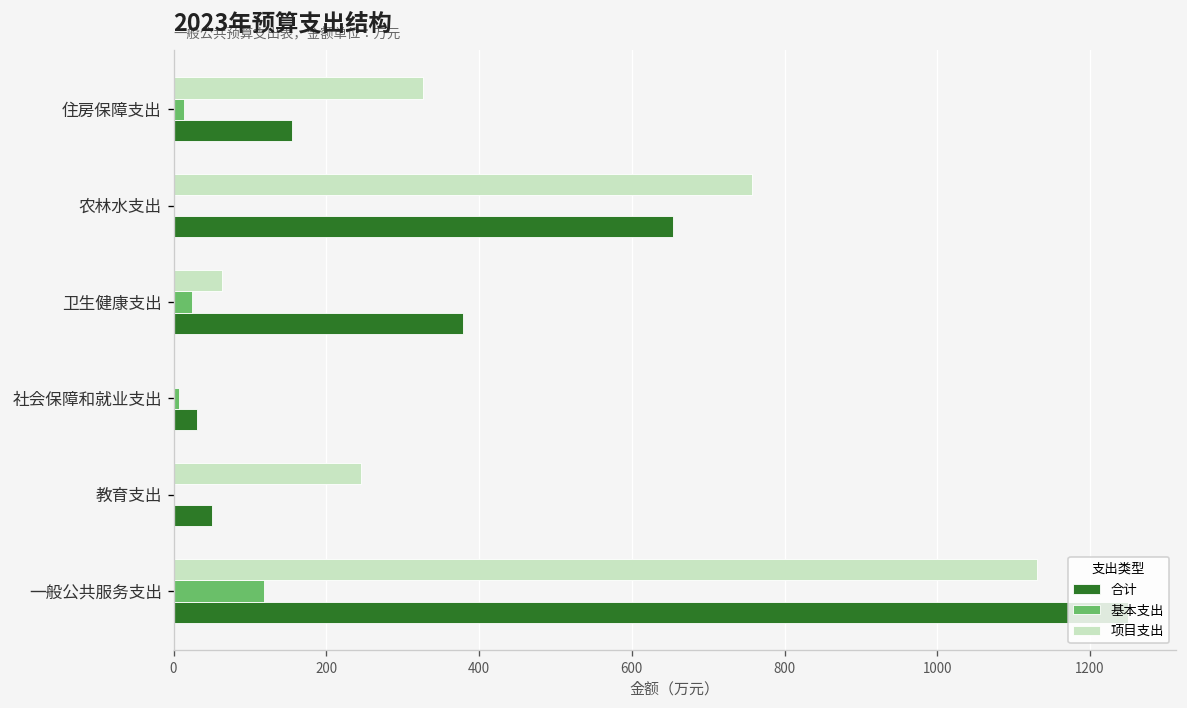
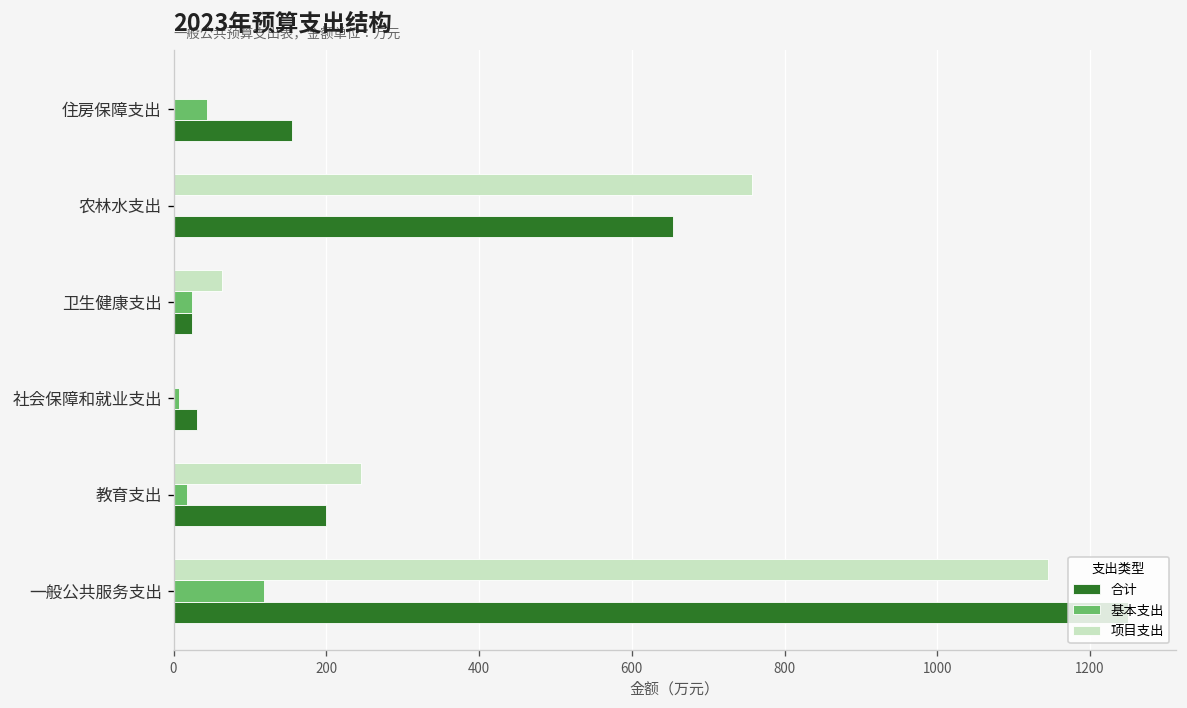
项目支出, 住房保障支出: 330 -> 0
基本支出, 住房保障支出: 10 -> 40
合计, 卫生健康支出: 380 -> 20
基本支出, 教育支出: 0 -> 20
合计, 教育支出: 50 -> 200
项目支出, 一般公共服务支出: 1130 -> 1140
